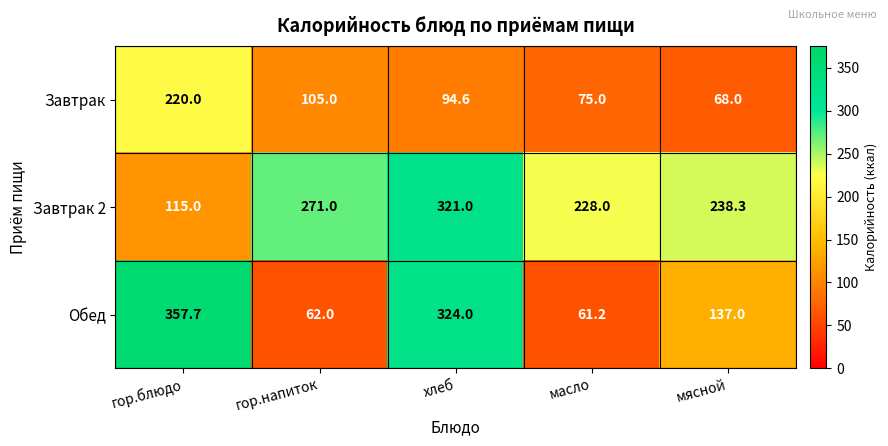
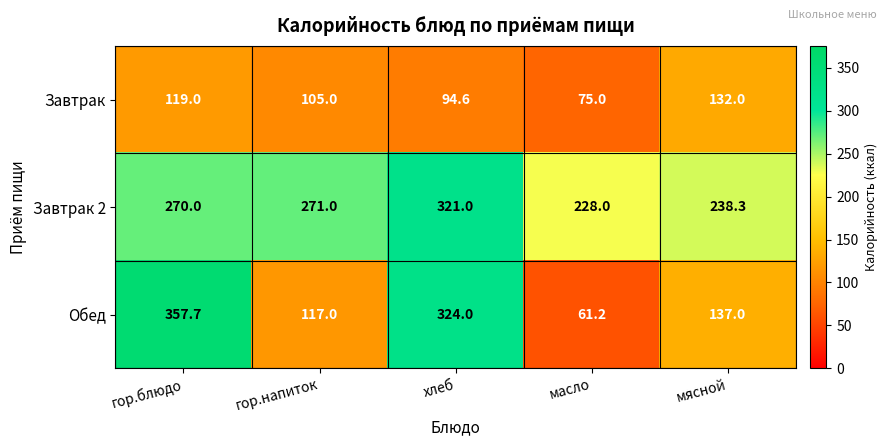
Завтрак, гор.блюдо: 220.0 -> 119.0
Завтрак, мясной: 68.0 -> 132.0
Завтрак 2, гор.блюдо: 115.0 -> 270.0
Обед, гор.напиток: 62.0 -> 117.0
